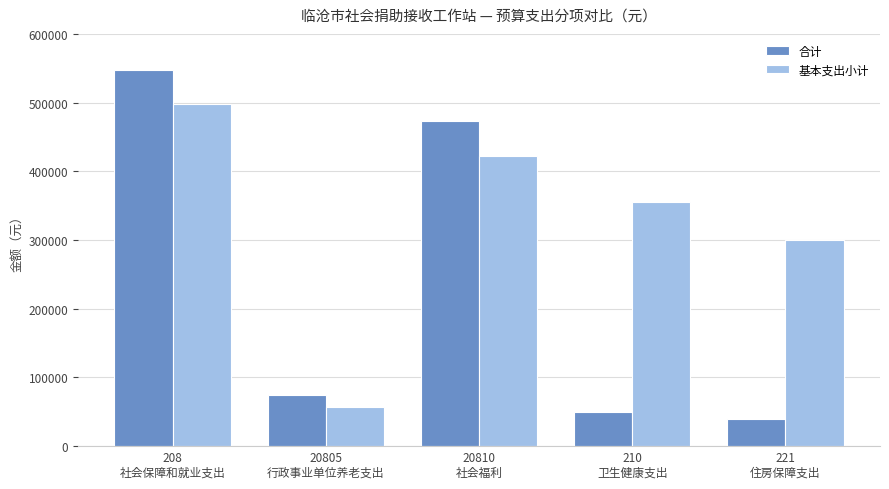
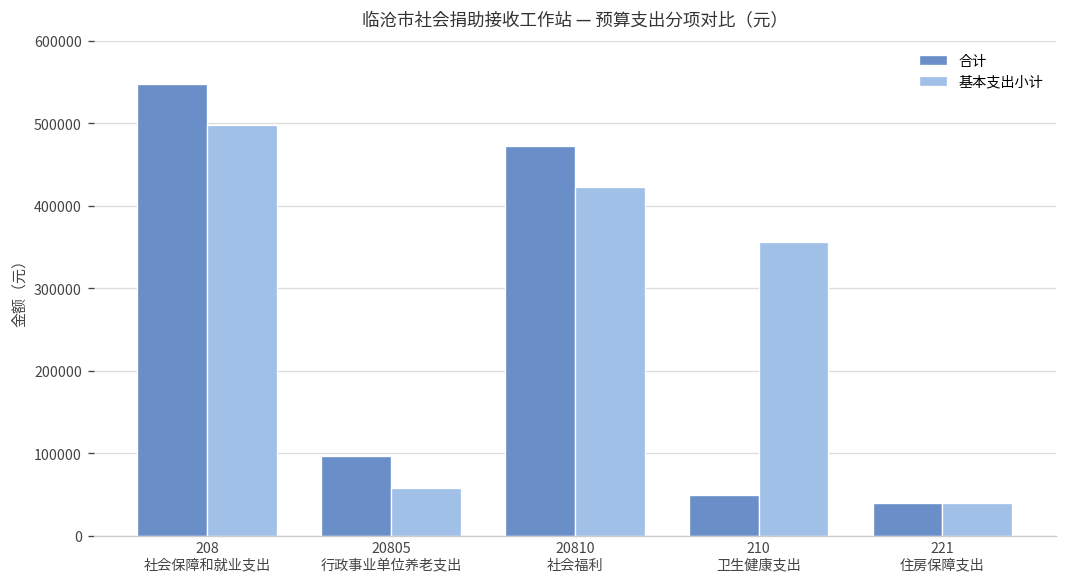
合计, 20805 行政事业单位养老支出: 70000 -> 100000
基本支出小计, 221 住房保障支出: 300000 -> 40000
